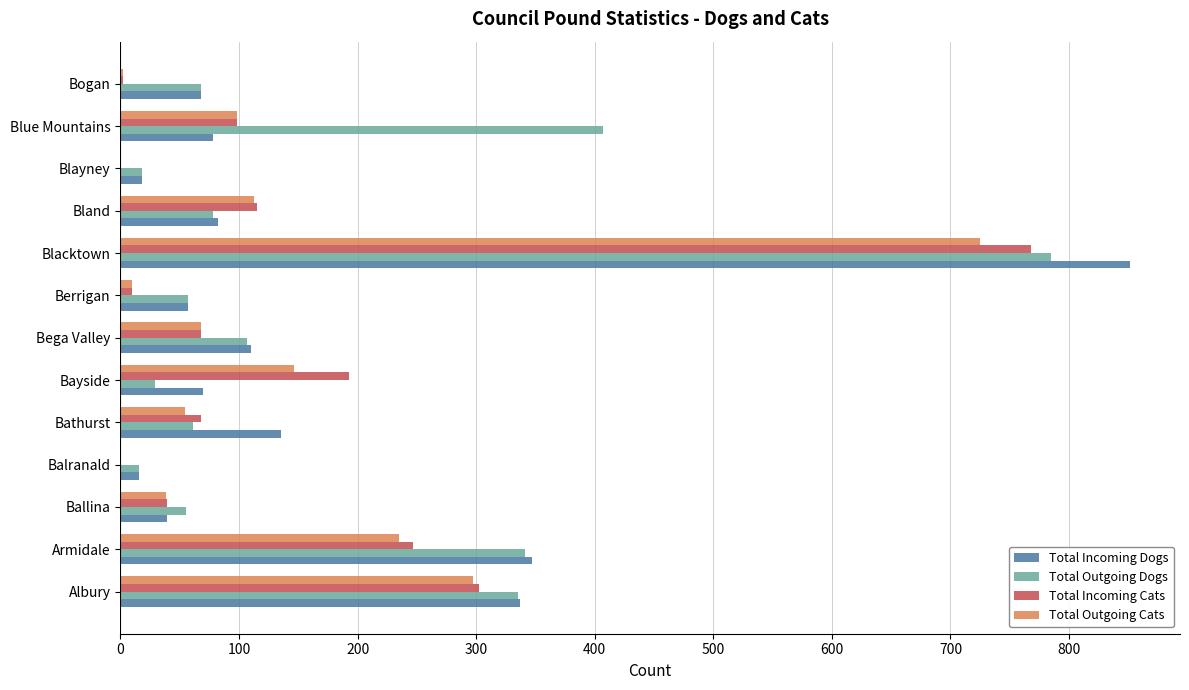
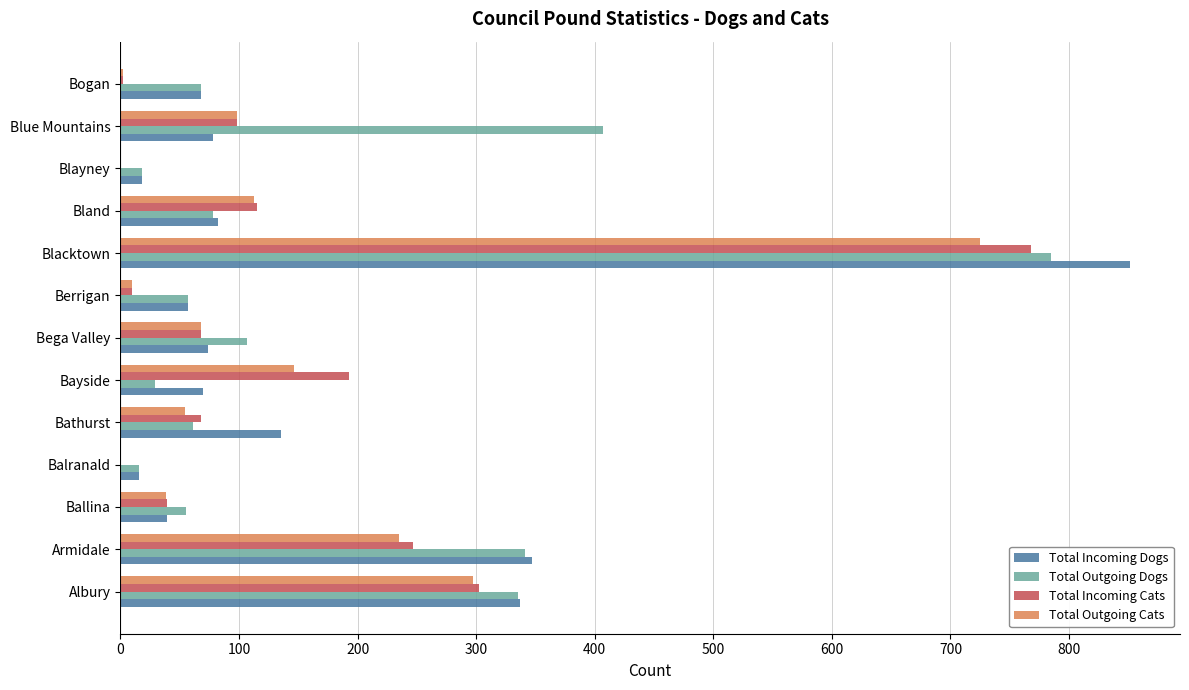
Total Incoming Dogs, Bega Valley: 110 -> 74
